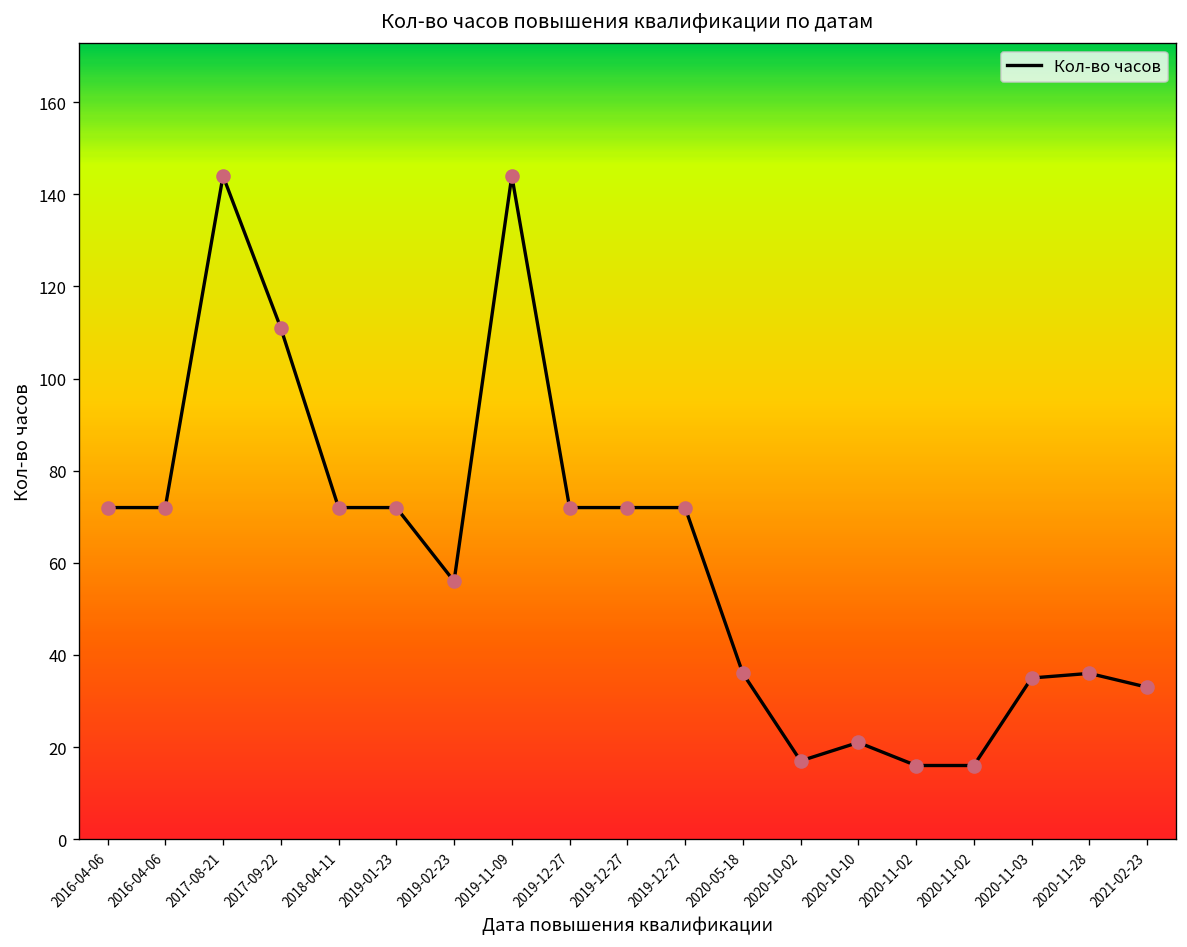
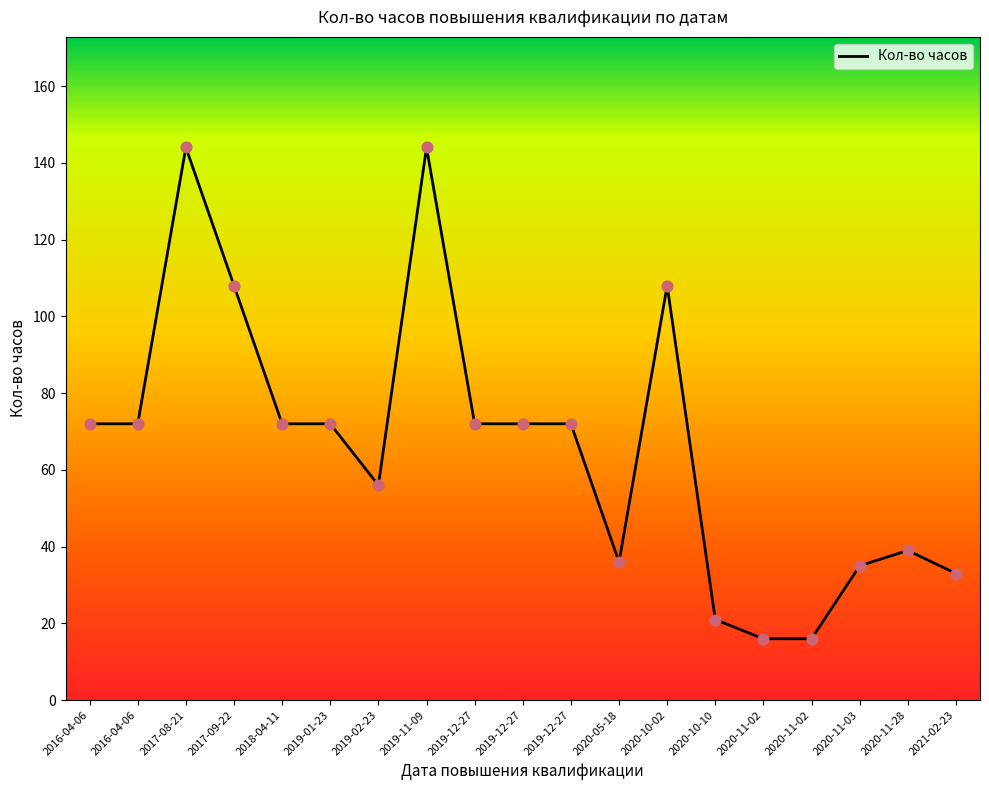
2017-09-22: 111 -> 108
2020-10-02: 17 -> 108
2020-11-28: 36 -> 39
